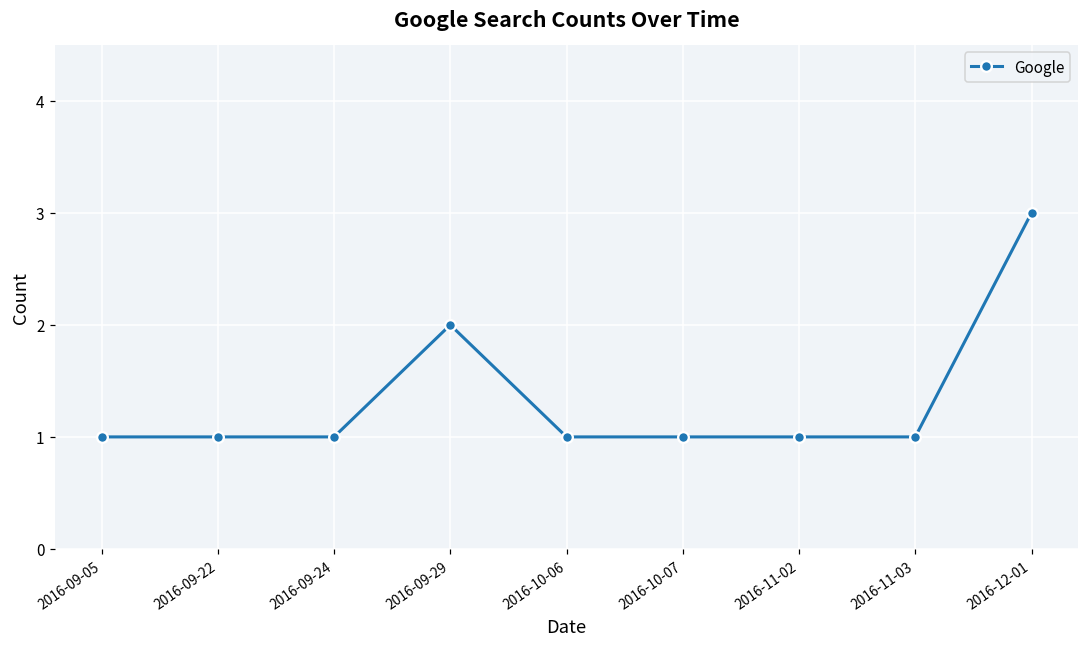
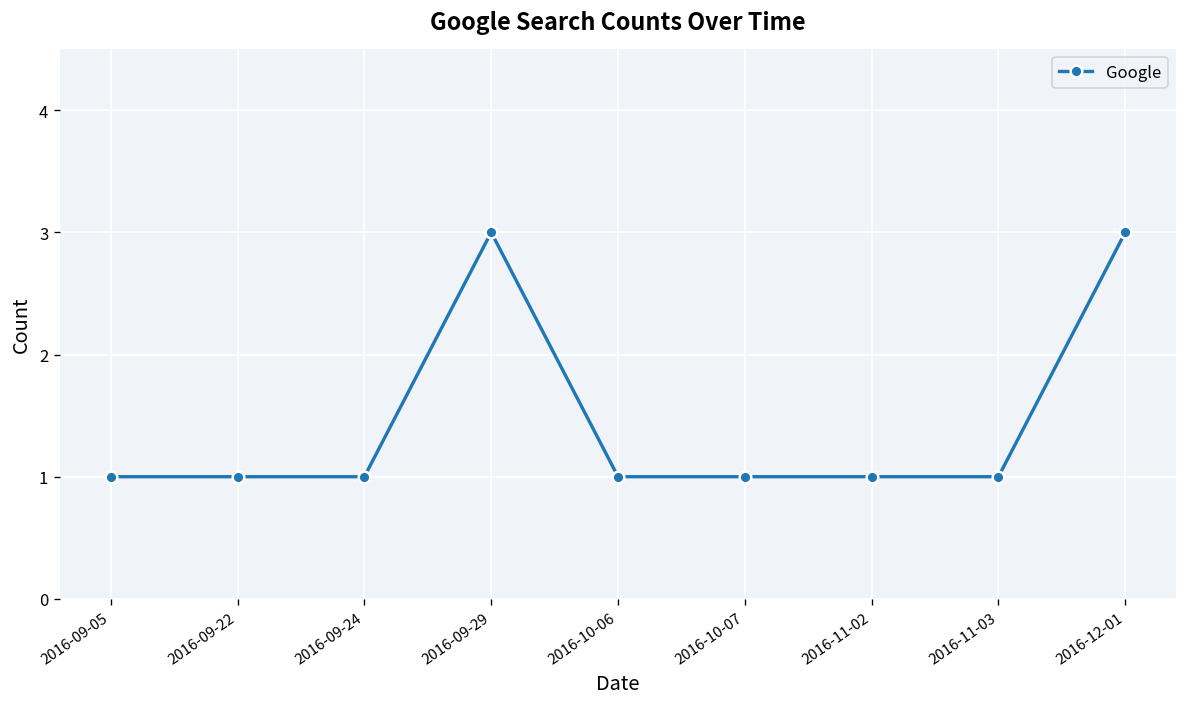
2016-09-29: 2 -> 3
